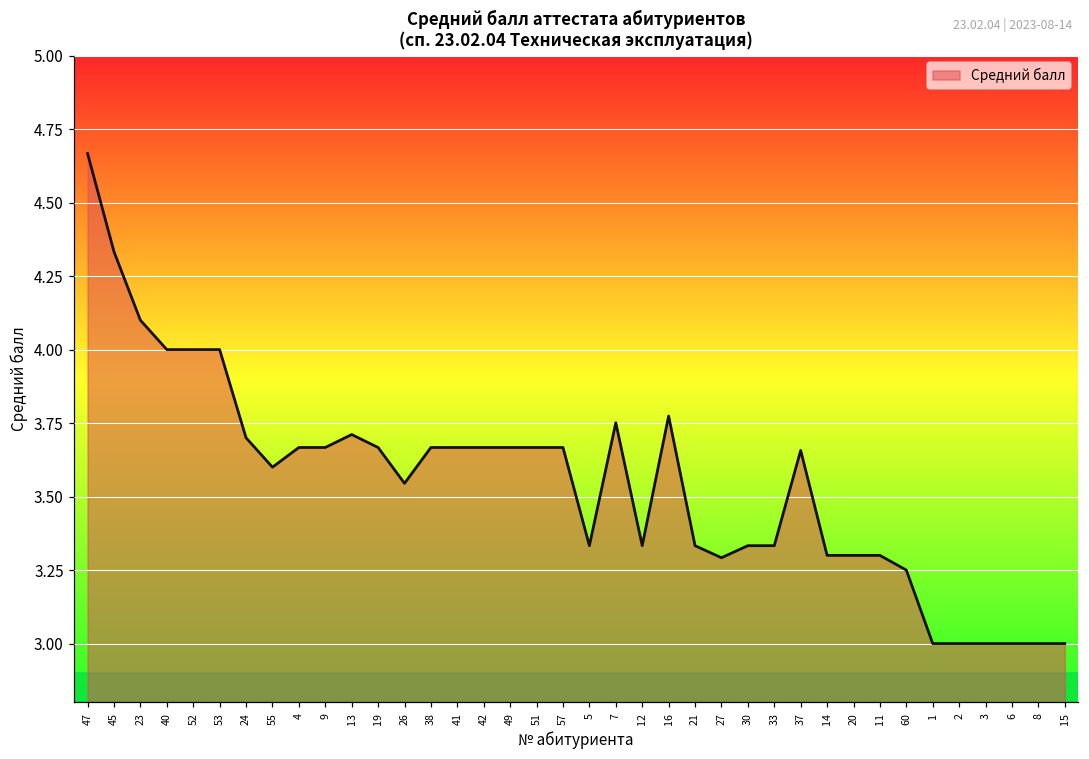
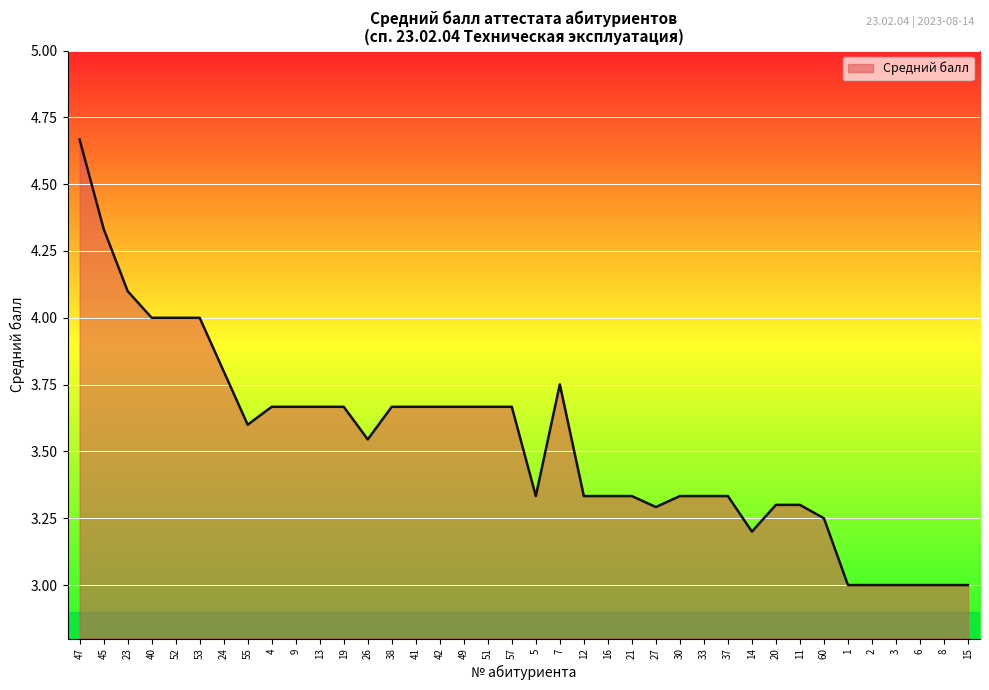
24: 3.7 -> 3.8
13: 3.71 -> 3.67
16: 3.77 -> 3.33
37: 3.66 -> 3.33
14: 3.3 -> 3.2
